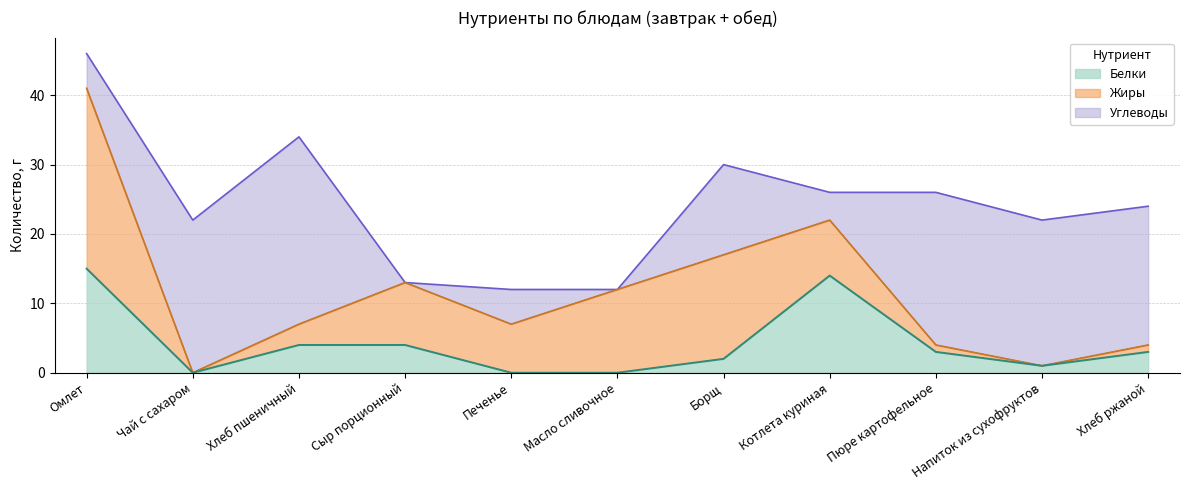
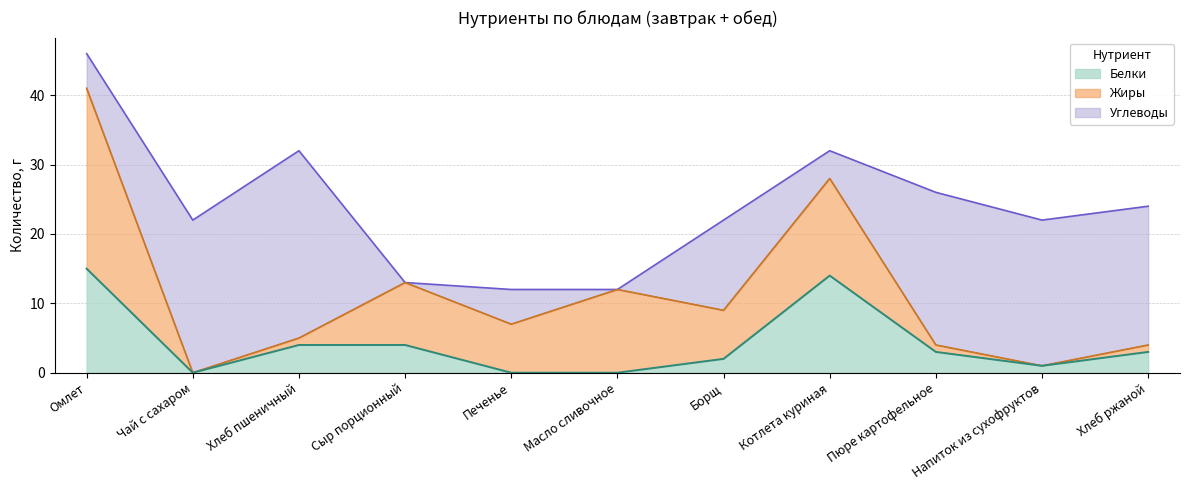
Жиры, Хлеб пшеничный: 3 -> 1
Жиры, Борщ: 15 -> 7
Жиры, Котлета куриная: 8 -> 14
